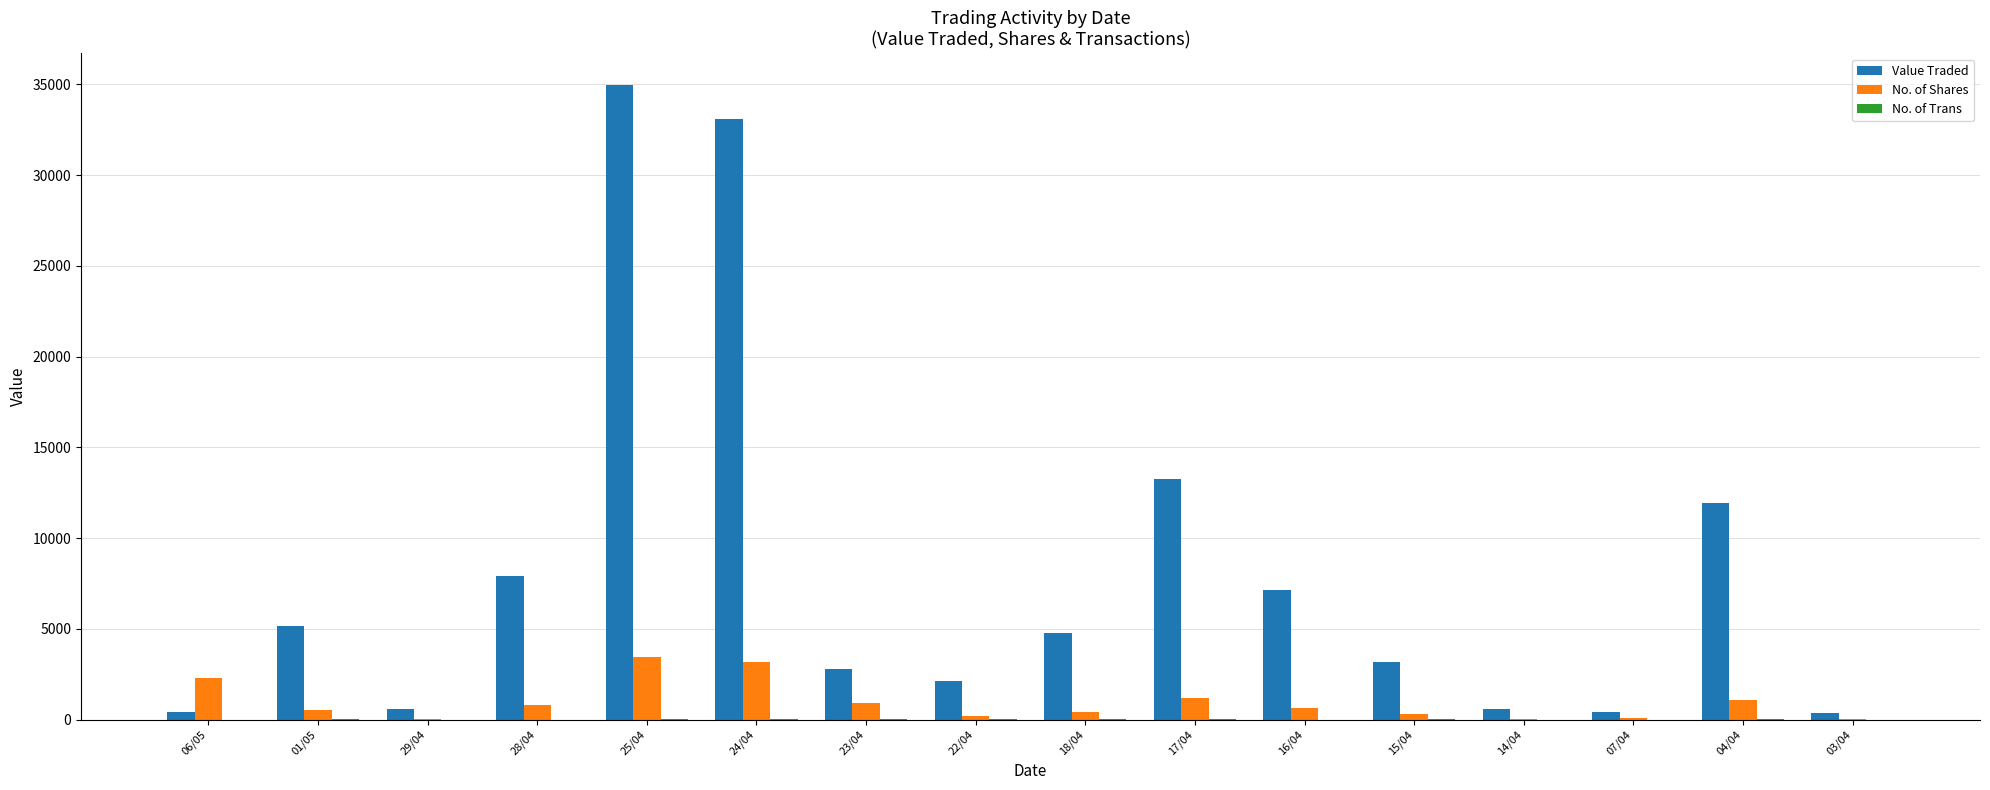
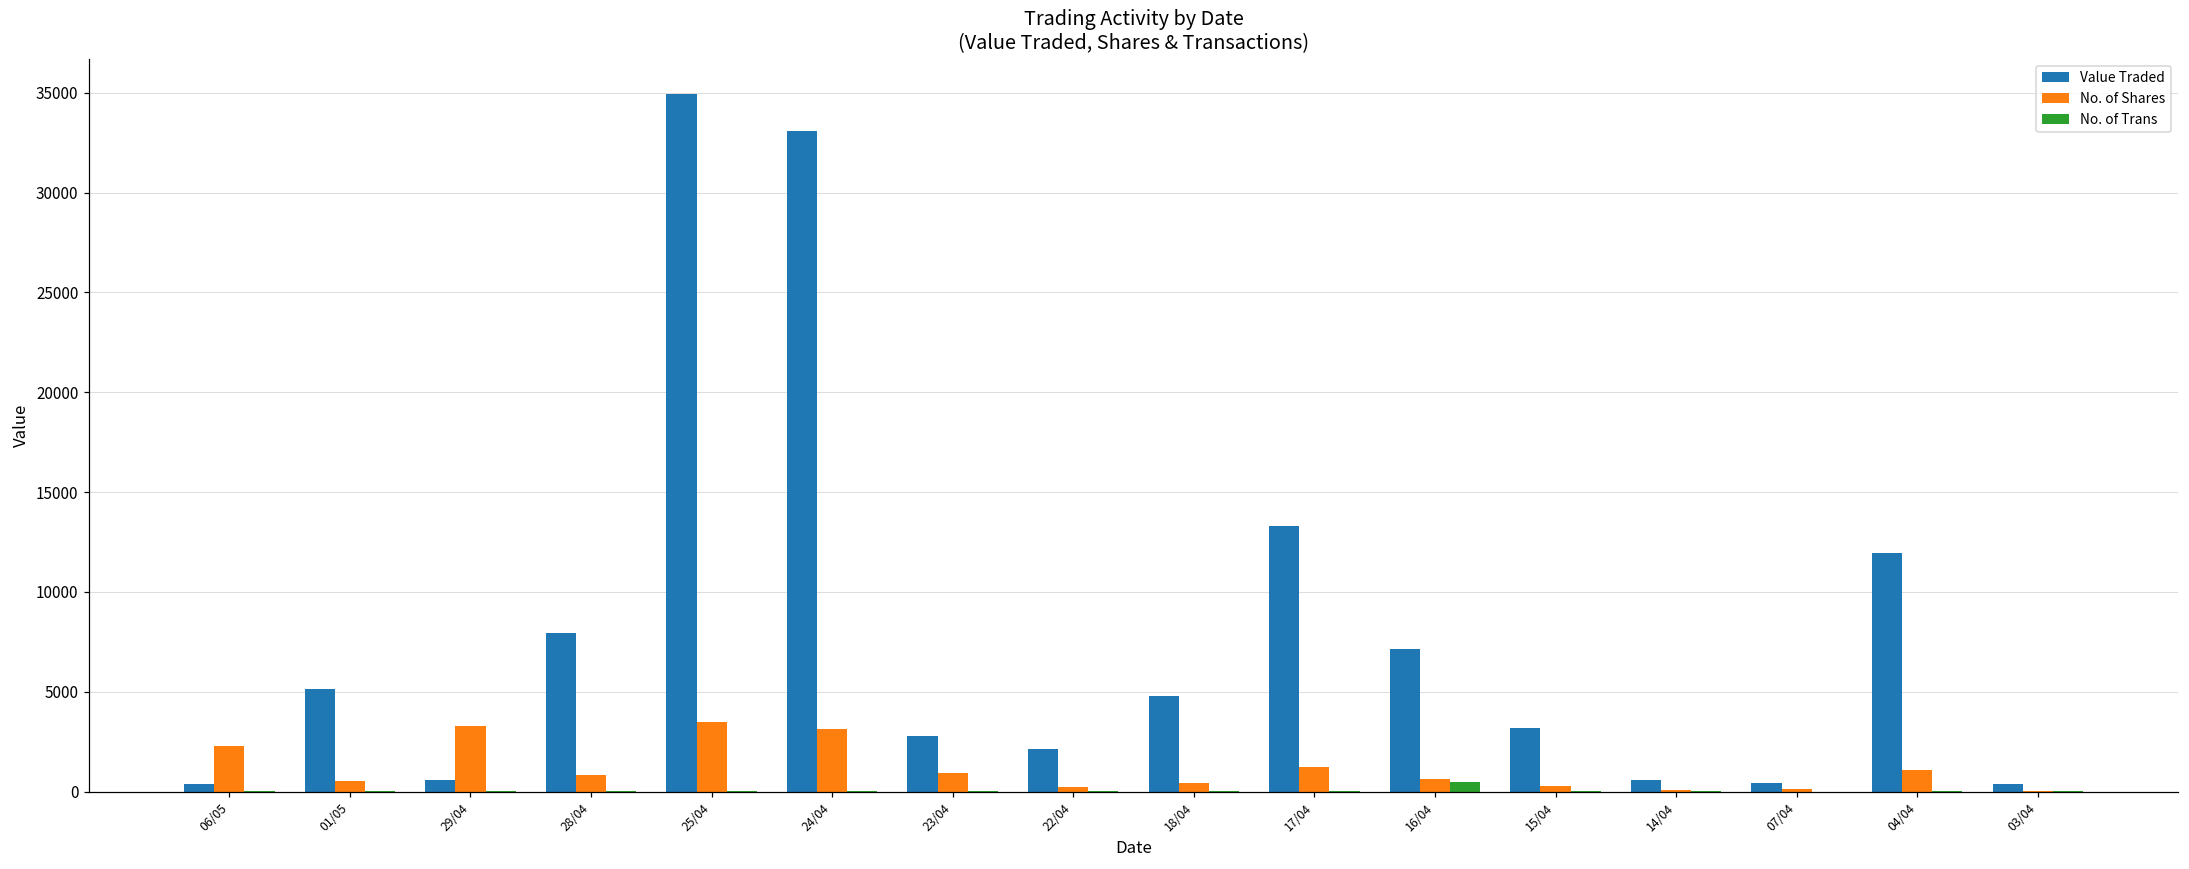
No. of Shares, 29/04: 100 -> 3300
No. of Trans, 16/04: 0 -> 500
